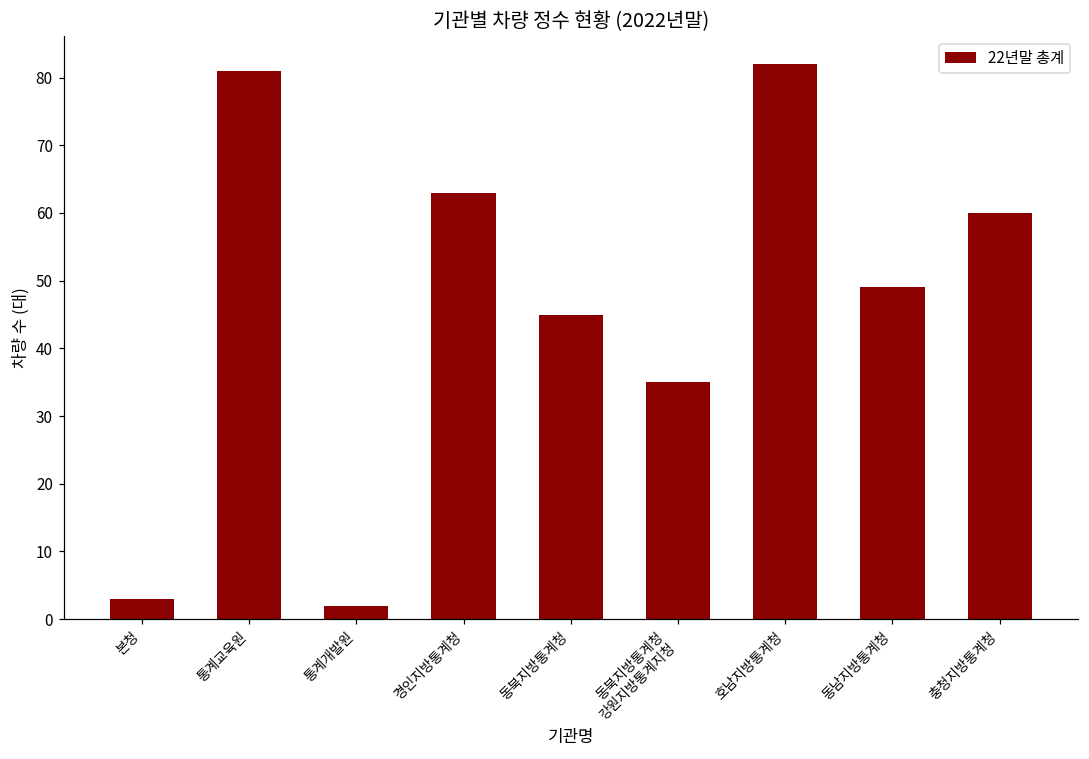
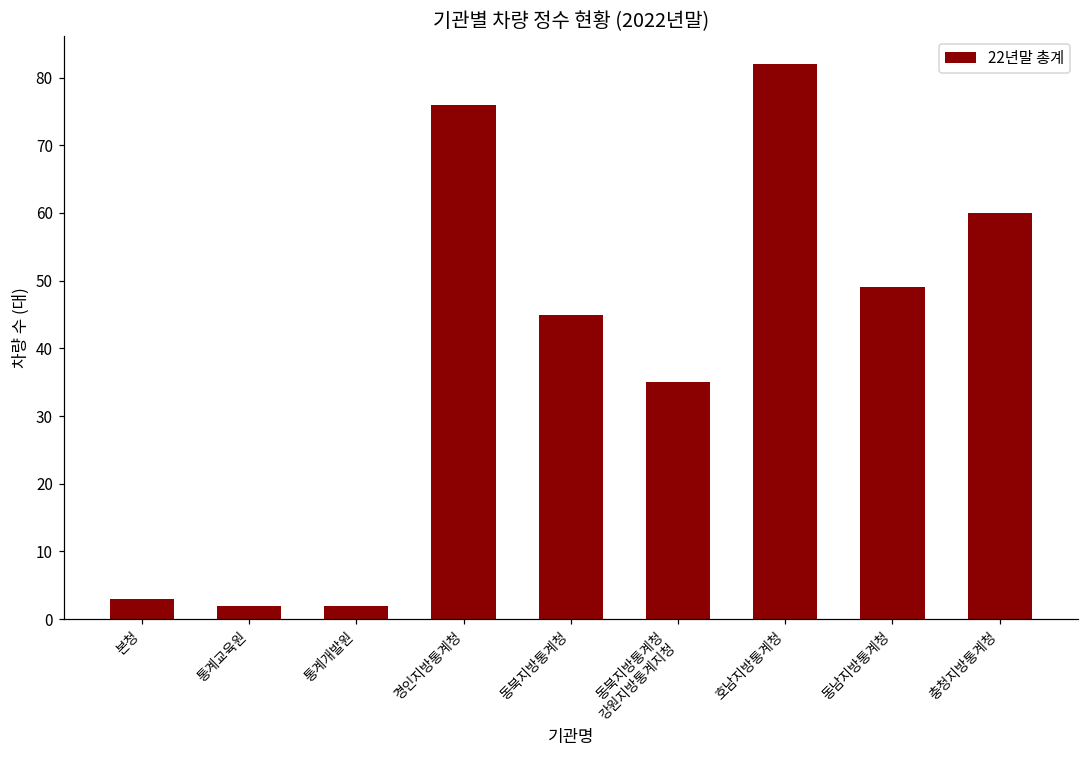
통계교육원: 81 -> 2
경인지방통계청: 63 -> 76
